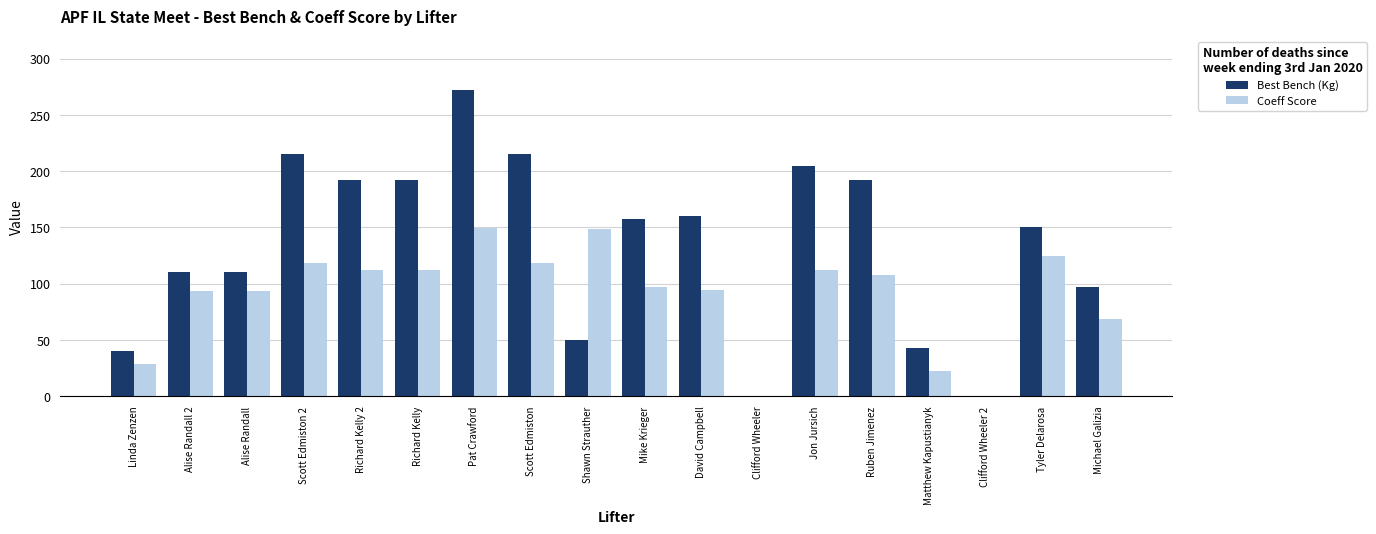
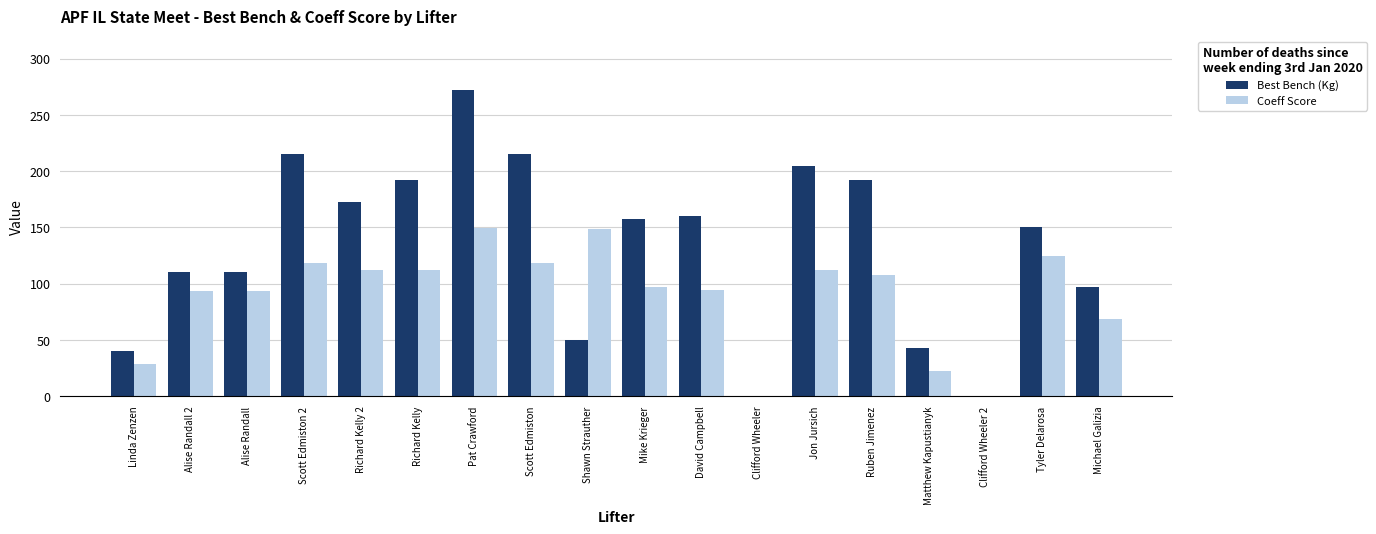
Best Bench (Kg), Richard Kelly 2: 193 -> 172
